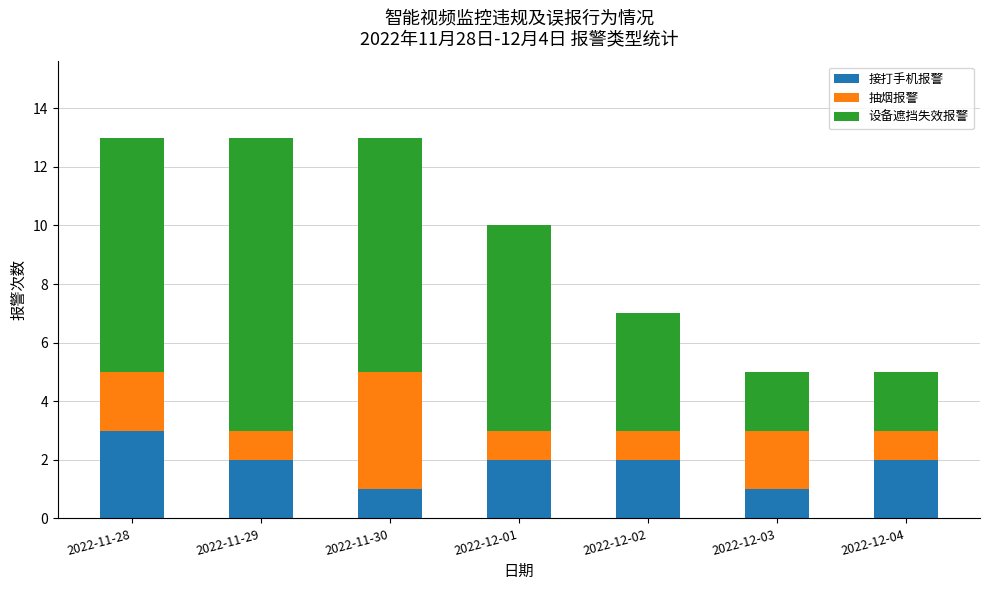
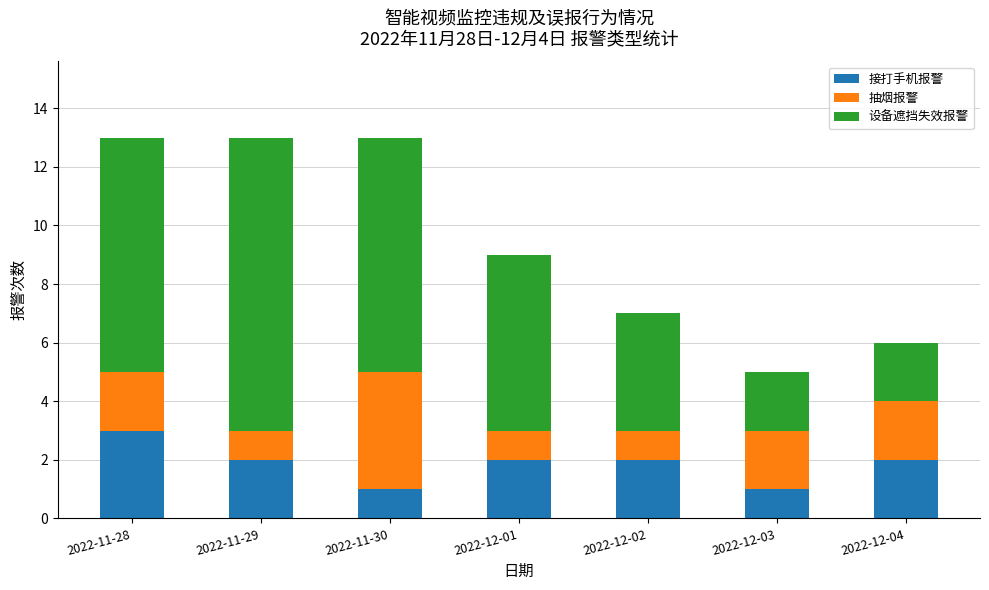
设备遮挡失效报警, 2022-12-01: 7 -> 6
抽烟报警, 2022-12-04: 1 -> 2
